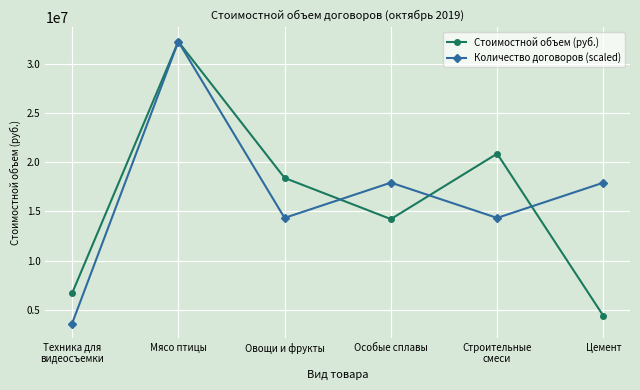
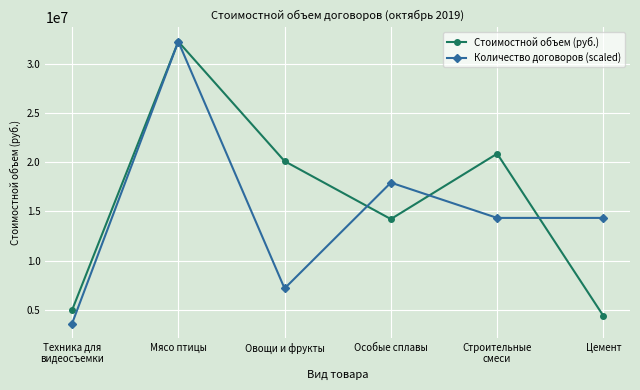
Стоимостной объем (руб.), Техника для видеосъемки: 7000000 -> 5000000
Стоимостной объем (руб.), Овощи и фрукты: 18000000 -> 20000000
Количество договоров (scaled), Овощи и фрукты: 14000000 -> 7000000
Количество договоров (scaled), Цемент: 18000000 -> 14000000
